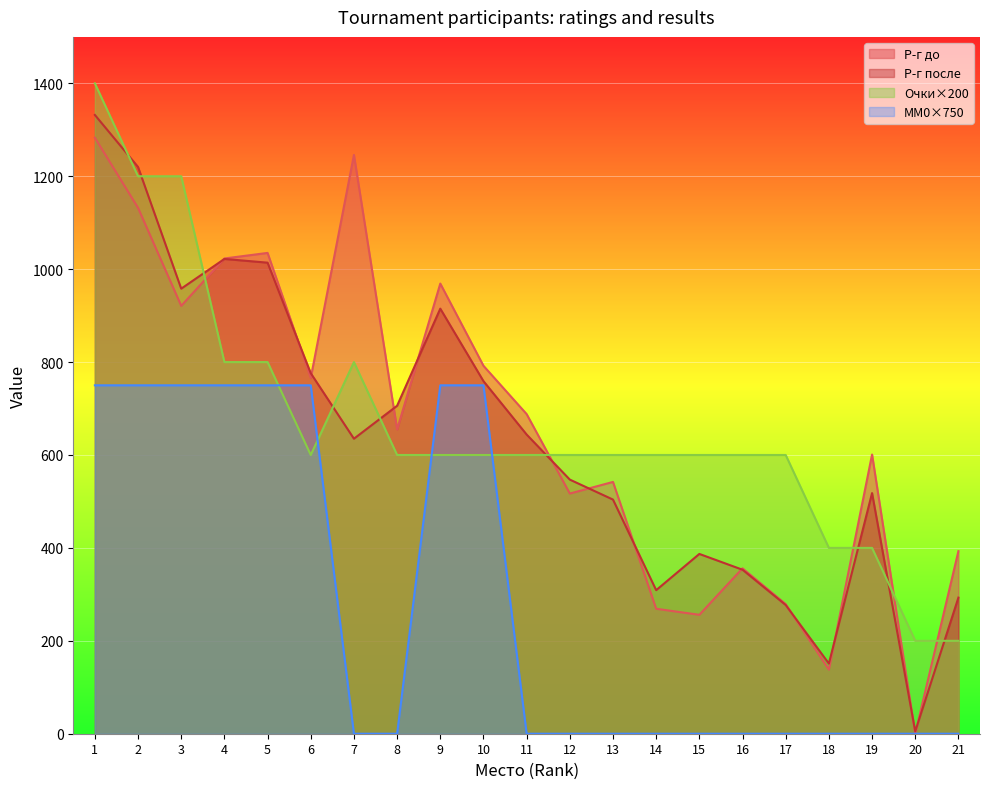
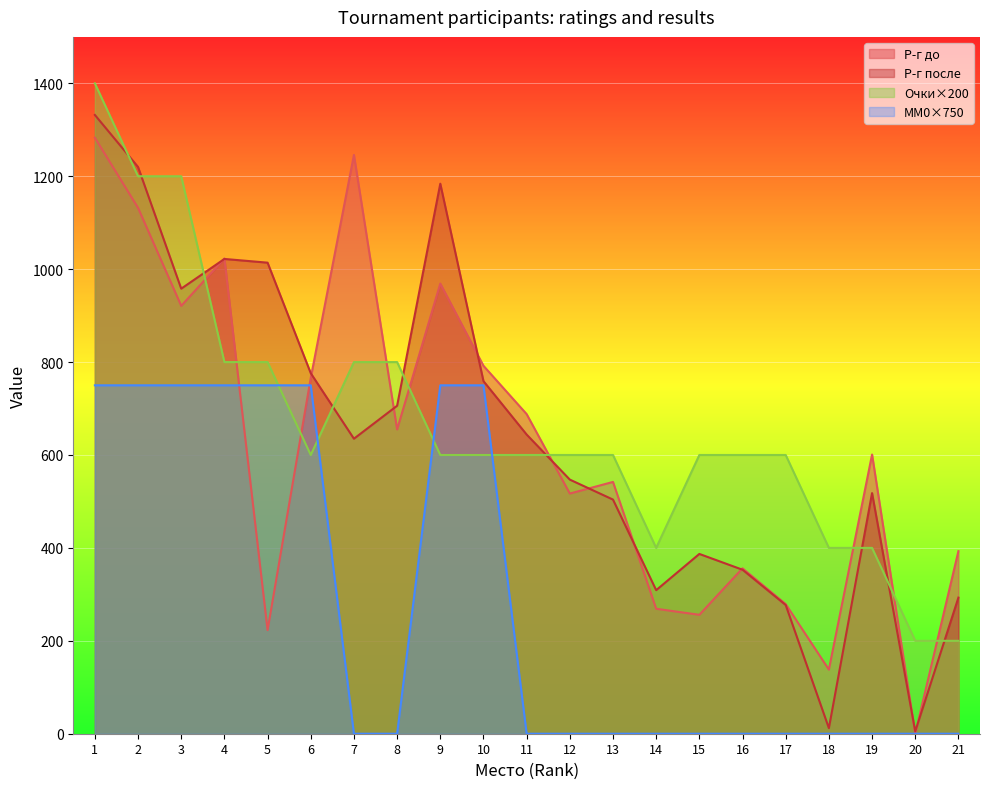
Р-г до, 5: 1040 -> 220
Очки×200, 8: 600 -> 800
Р-г после, 9: 920 -> 1180
Очки×200, 14: 600 -> 400
Р-г после, 18: 150 -> 10
